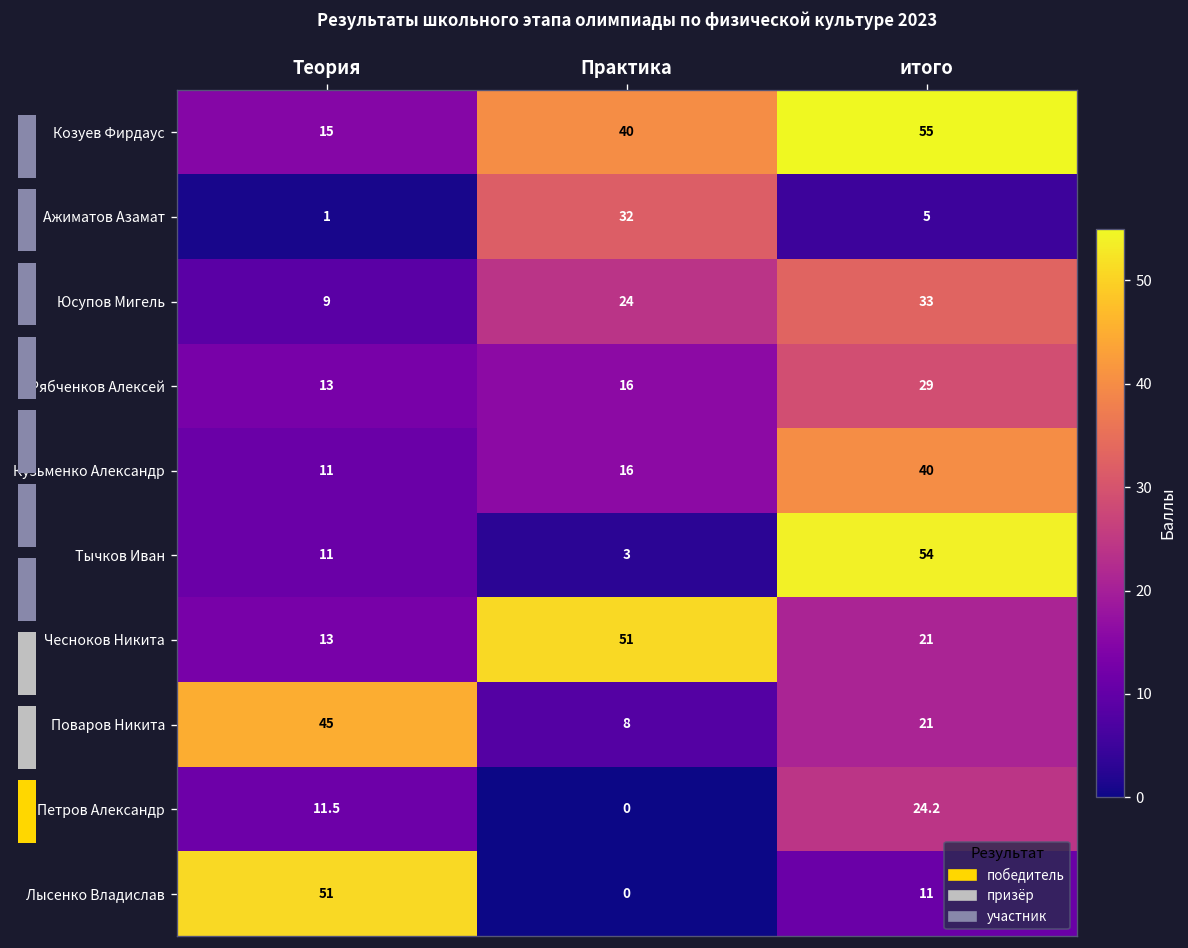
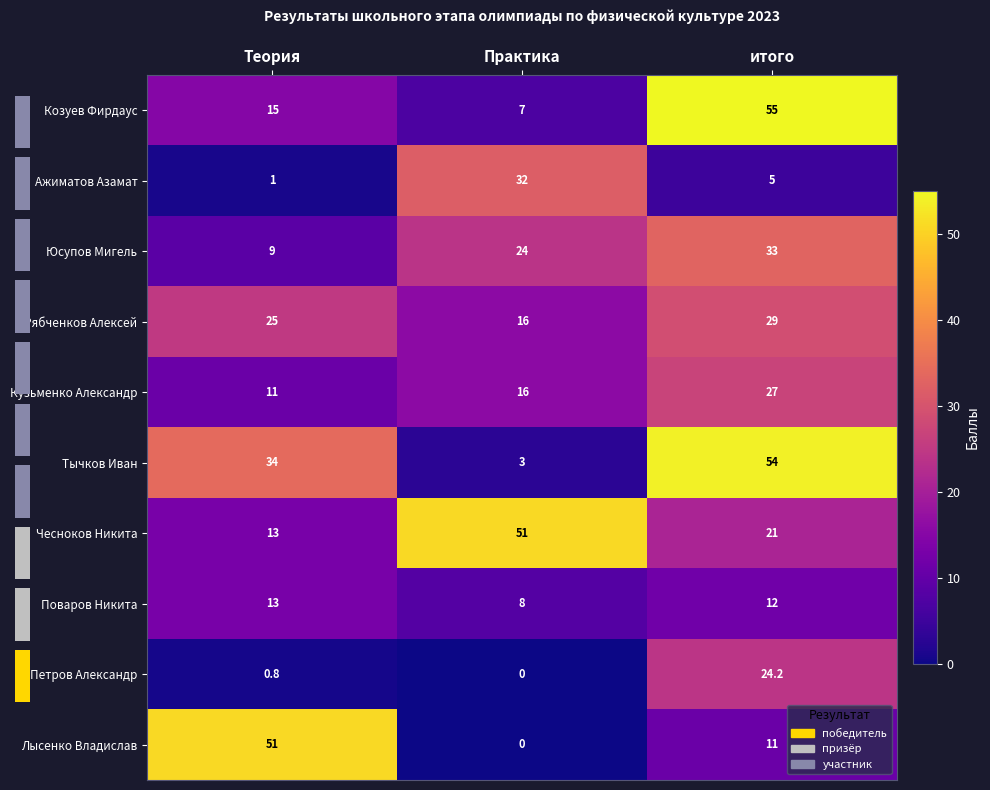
Результаты школьного этапа олимпиады по физической культуре 2023, Козуев Фирдаус, Практика: 40 -> 7
Результаты школьного этапа олимпиады по физической культуре 2023, Рябченков Алексей, Теория: 13 -> 25
Результаты школьного этапа олимпиады по физической культуре 2023, Кузьменко Александр, итого: 40 -> 27
Результаты школьного этапа олимпиады по физической культуре 2023, Тычков Иван, Теория: 11 -> 34
Результаты школьного этапа олимпиады по физической культуре 2023, Поваров Никита, Теория: 45 -> 13
Результаты школьного этапа олимпиады по физической культуре 2023, Поваров Никита, итого: 21 -> 12
Результаты школьного этапа олимпиады по физической культуре 2023, Петров Александр, Теория: 11.5 -> 0.8
